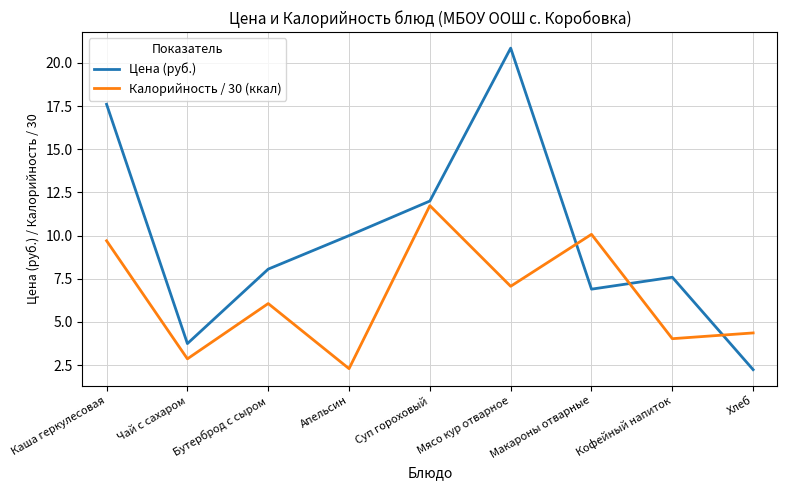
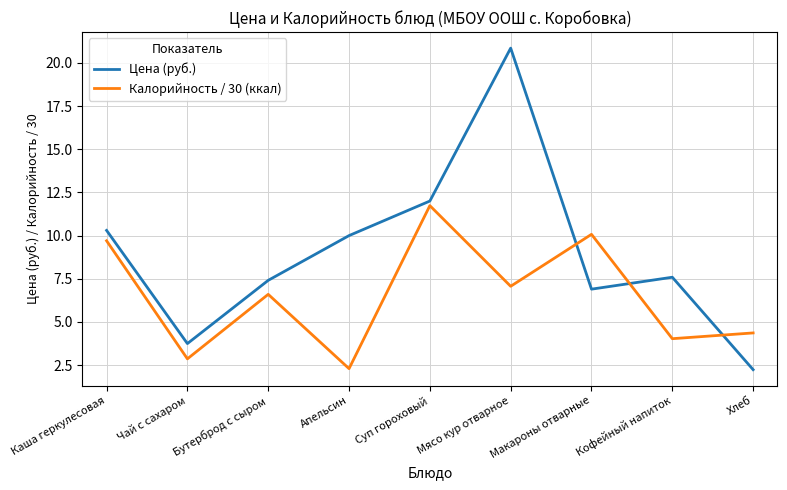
Цена (руб.), Каша геркулесовая: 17.6 -> 10.3
Цена (руб.), Бутерброд с сыром: 8.1 -> 7.4
Калорийность / 30 (ккал), Бутерброд с сыром: 6.1 -> 6.6
